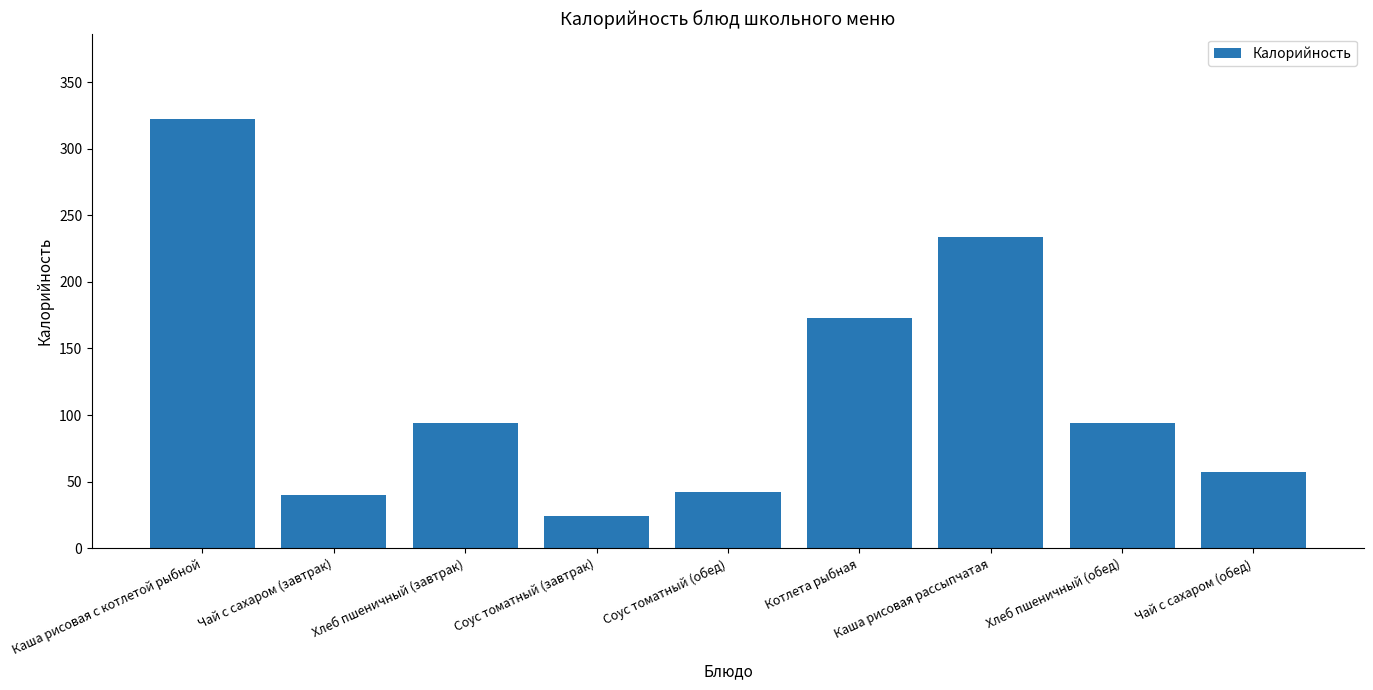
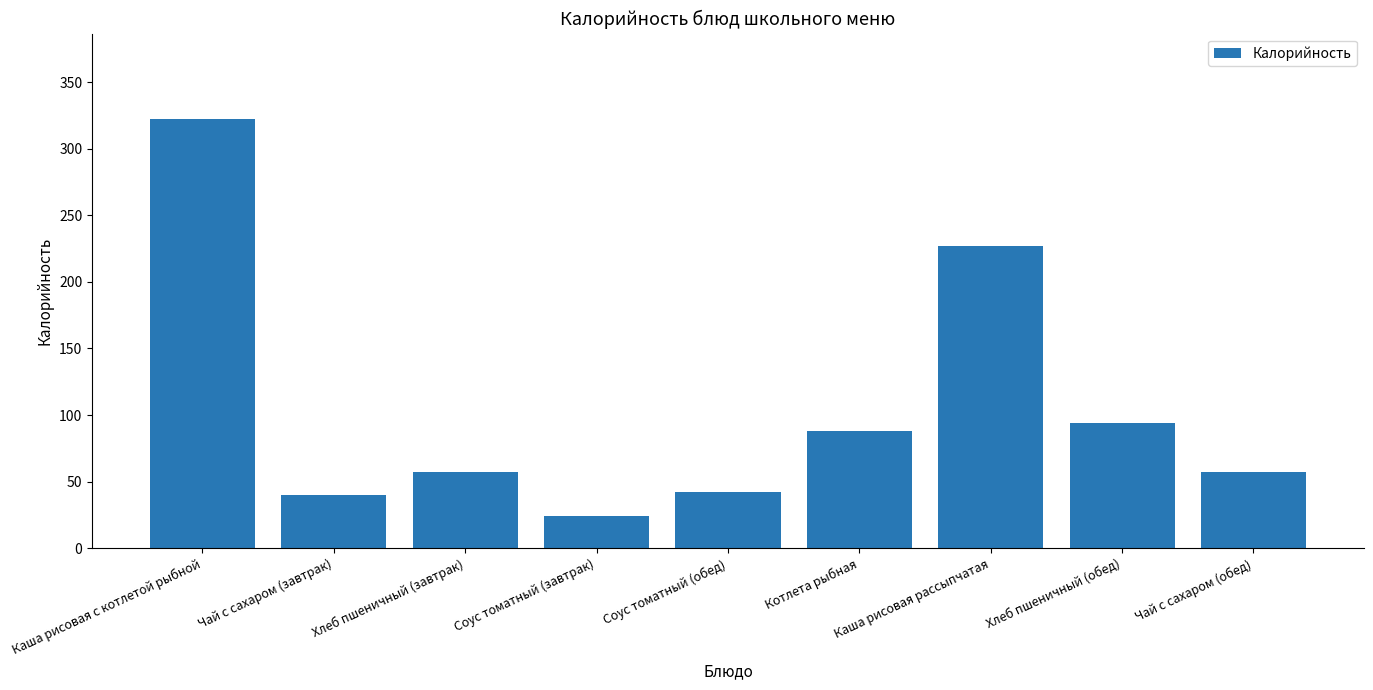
Хлеб пшеничный (завтрак): 94 -> 57
Котлета рыбная: 173 -> 88
Каша рисовая рассыпчатая: 234 -> 227
